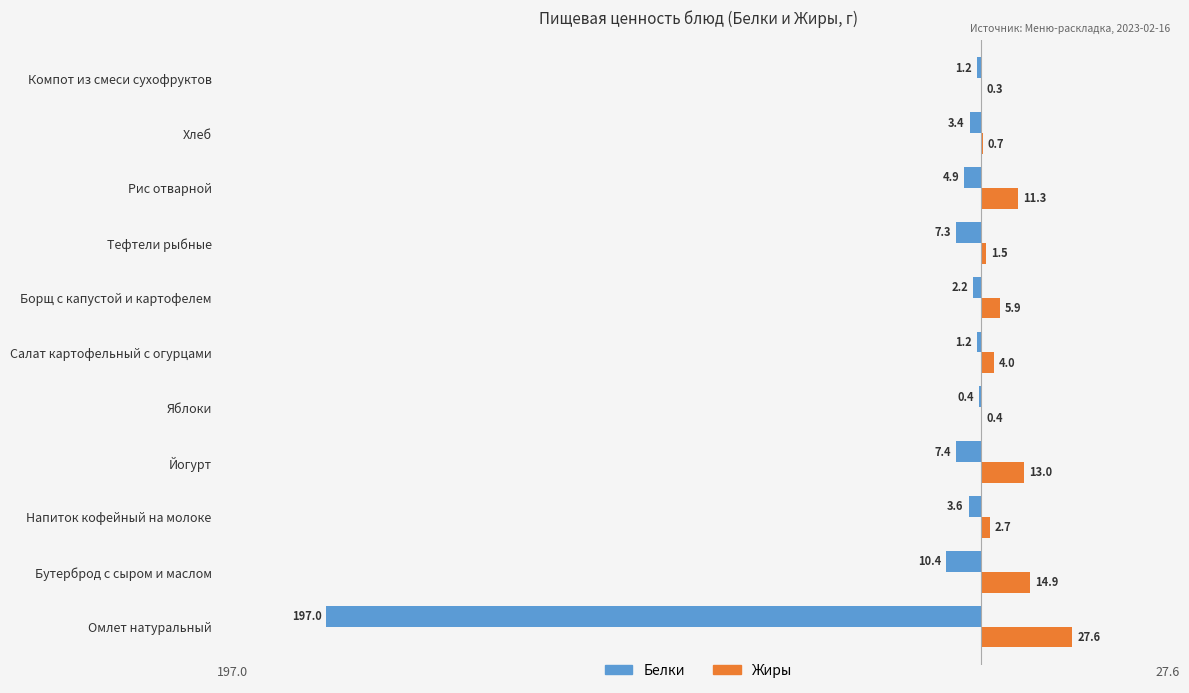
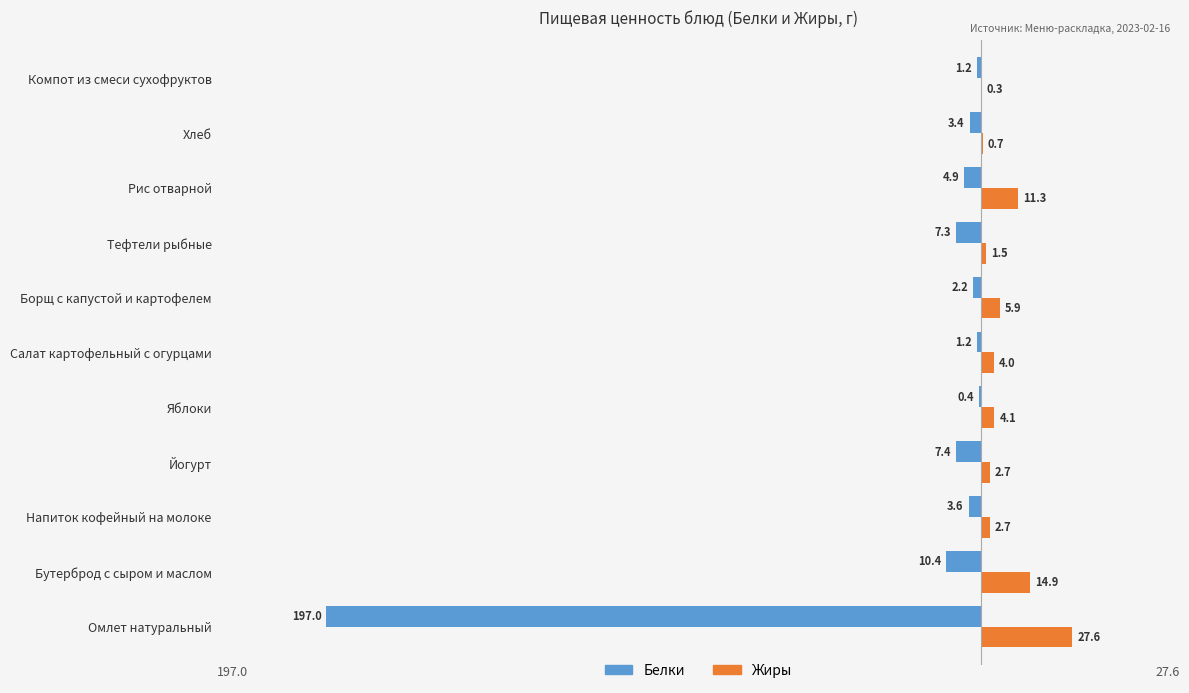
Жиры, Яблоки: 0.4 -> 4.1
Жиры, Йогурт: 13.0 -> 2.7
